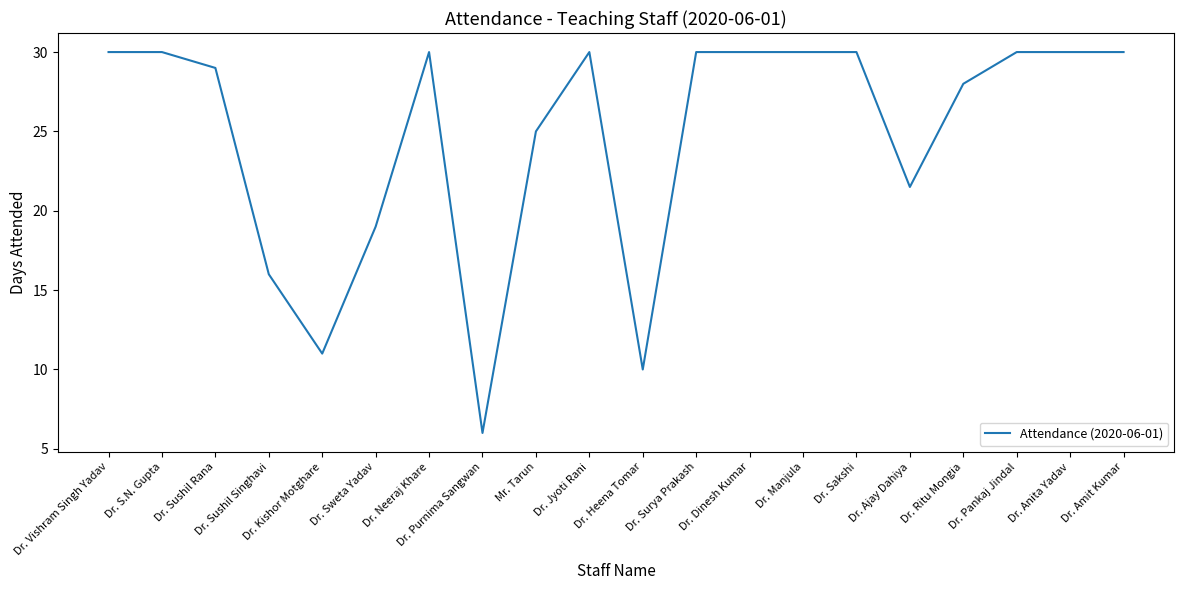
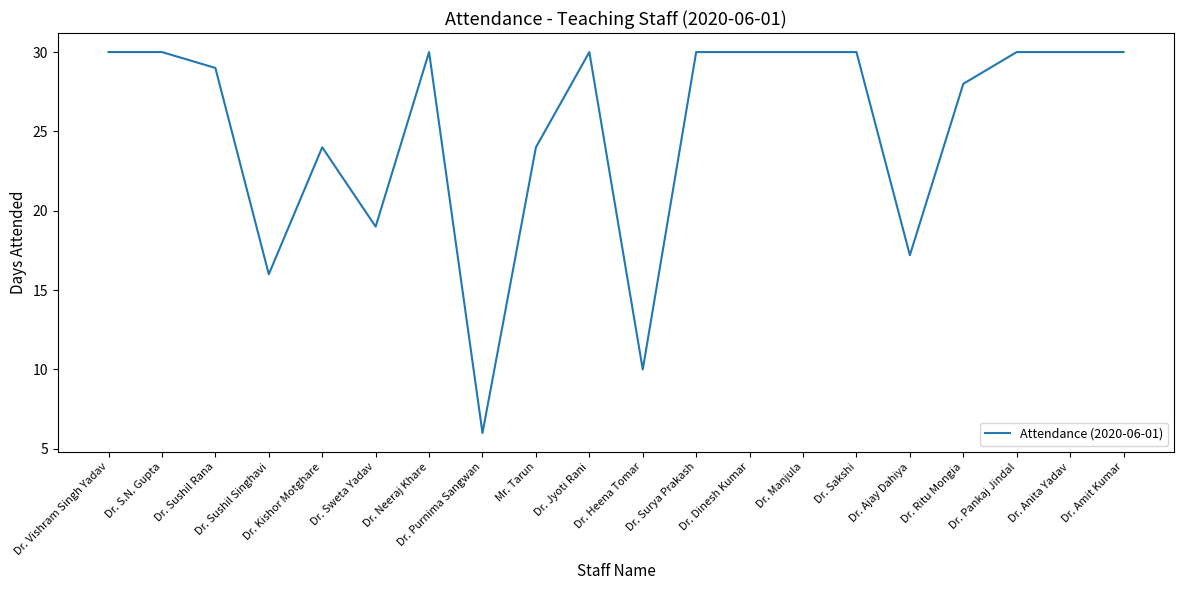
Dr. Kishor Motghare: 11 -> 24
Mr. Tarun: 25 -> 24
Dr. Ajay Dahiya: 21.5 -> 17.2
